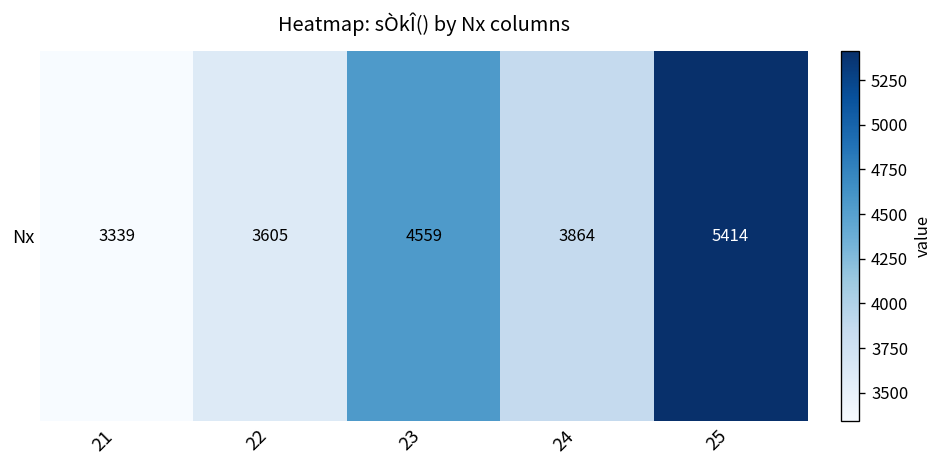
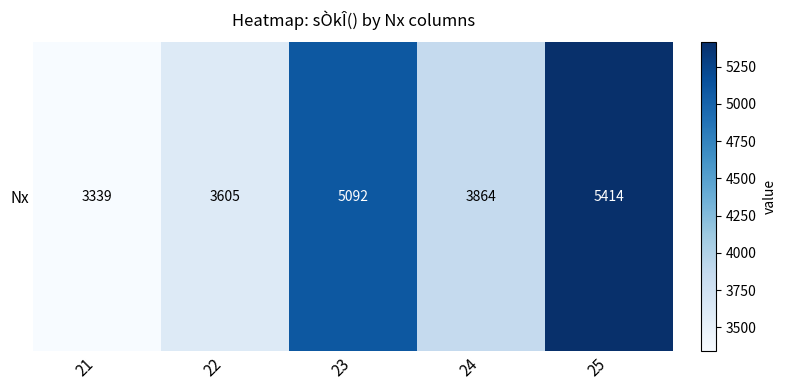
Nx, 23: 4559 -> 5092
